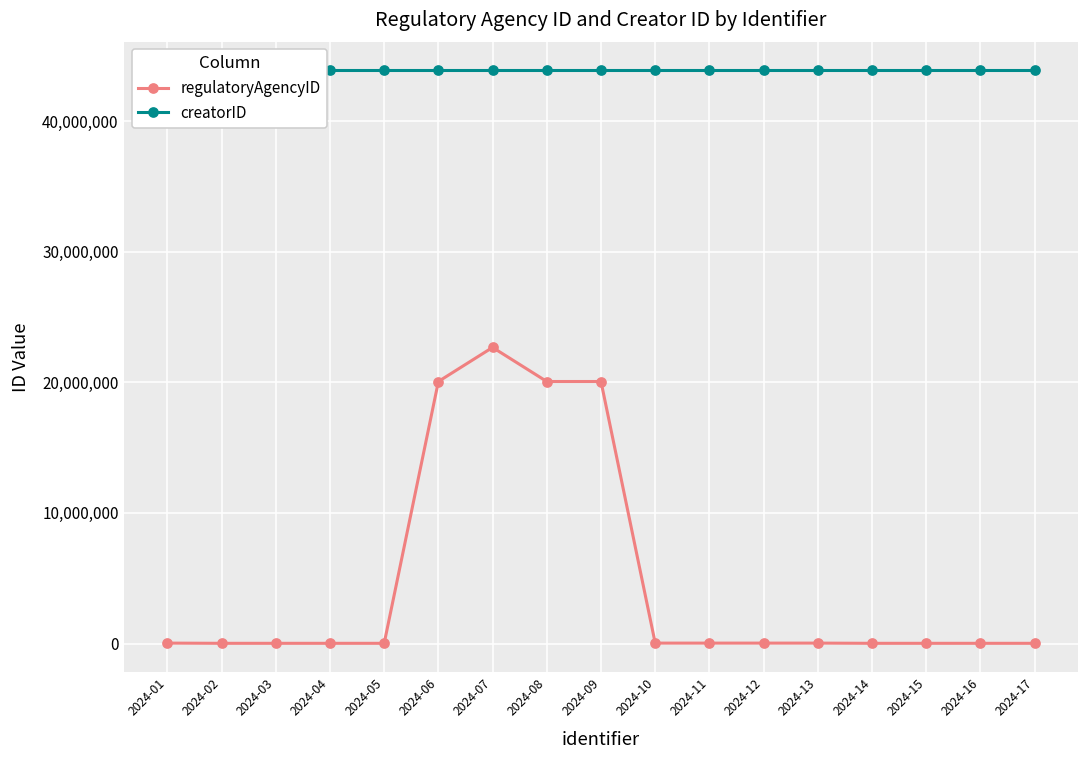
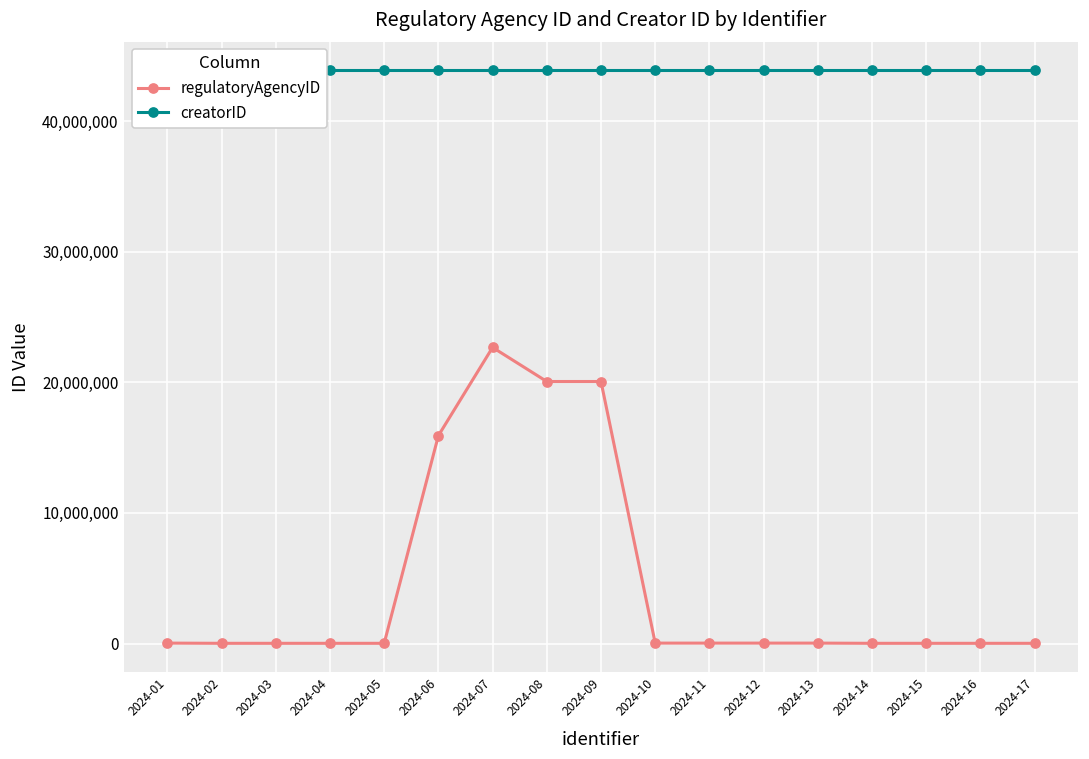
regulatoryAgencyID, 2024-06: 20,100,000 -> 15,900,000
